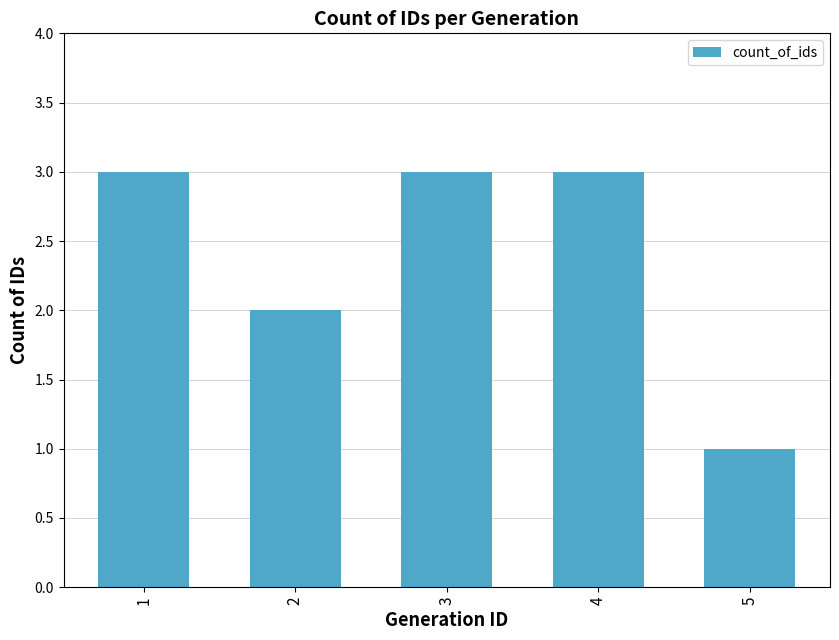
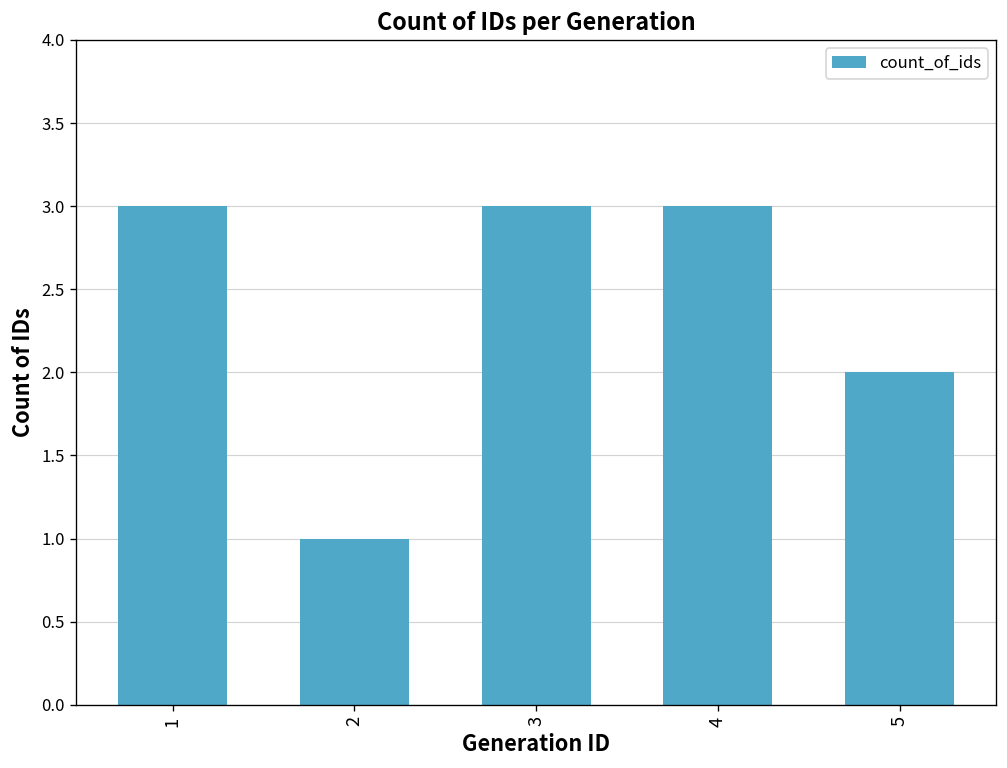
2: 2 -> 1
5: 1 -> 2
